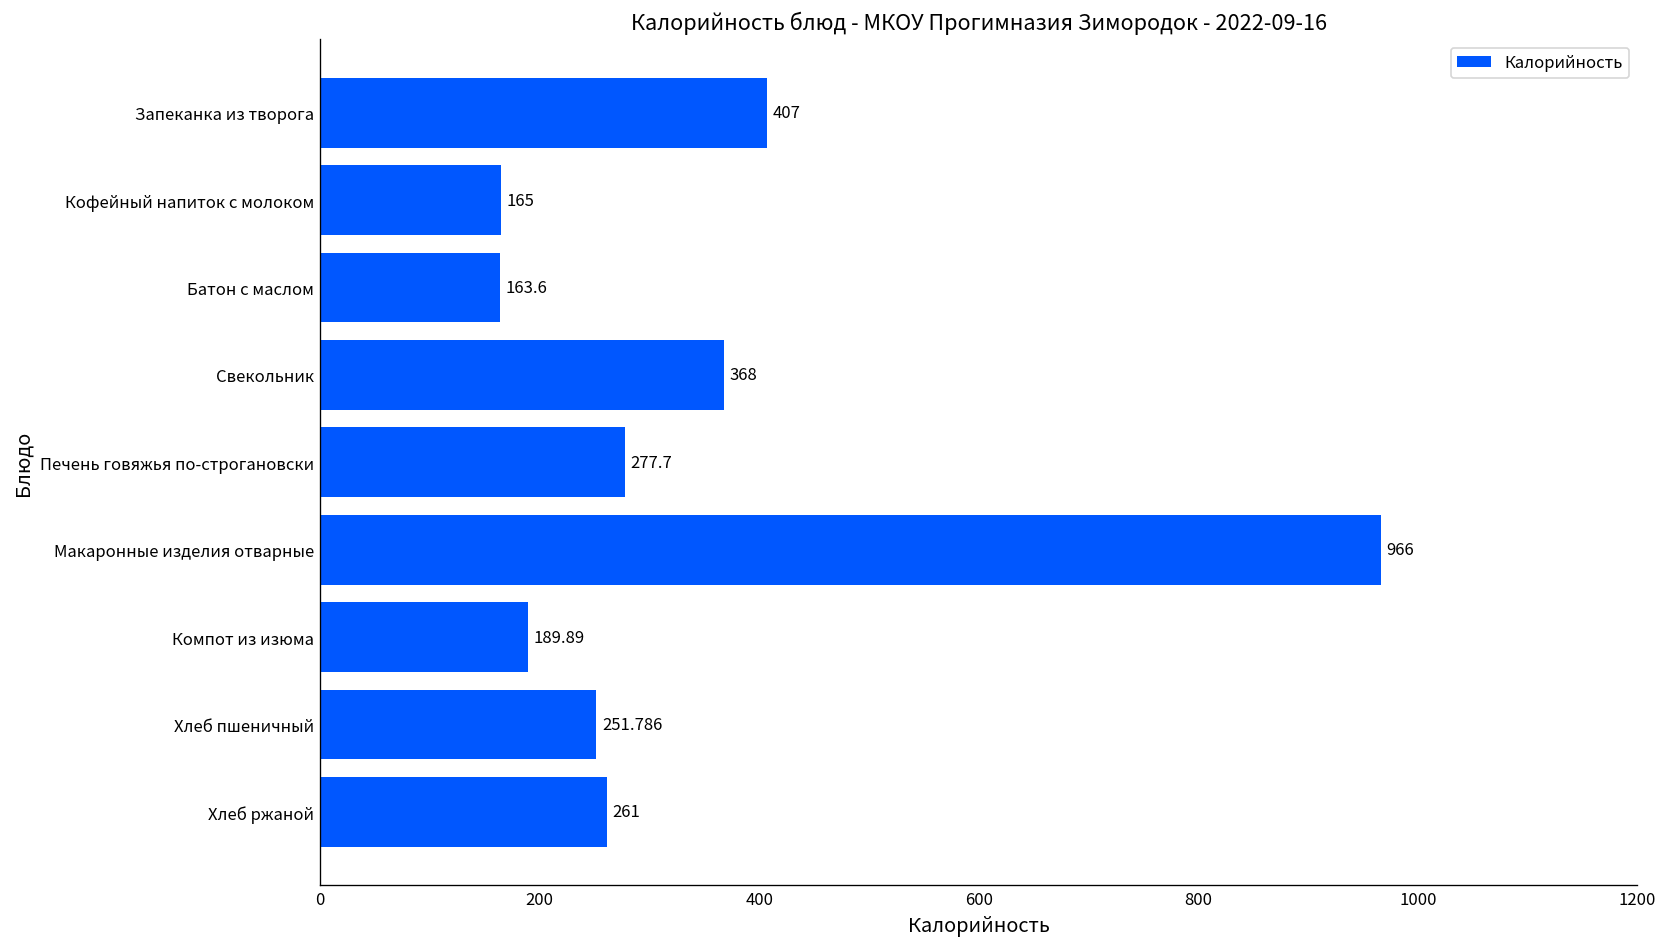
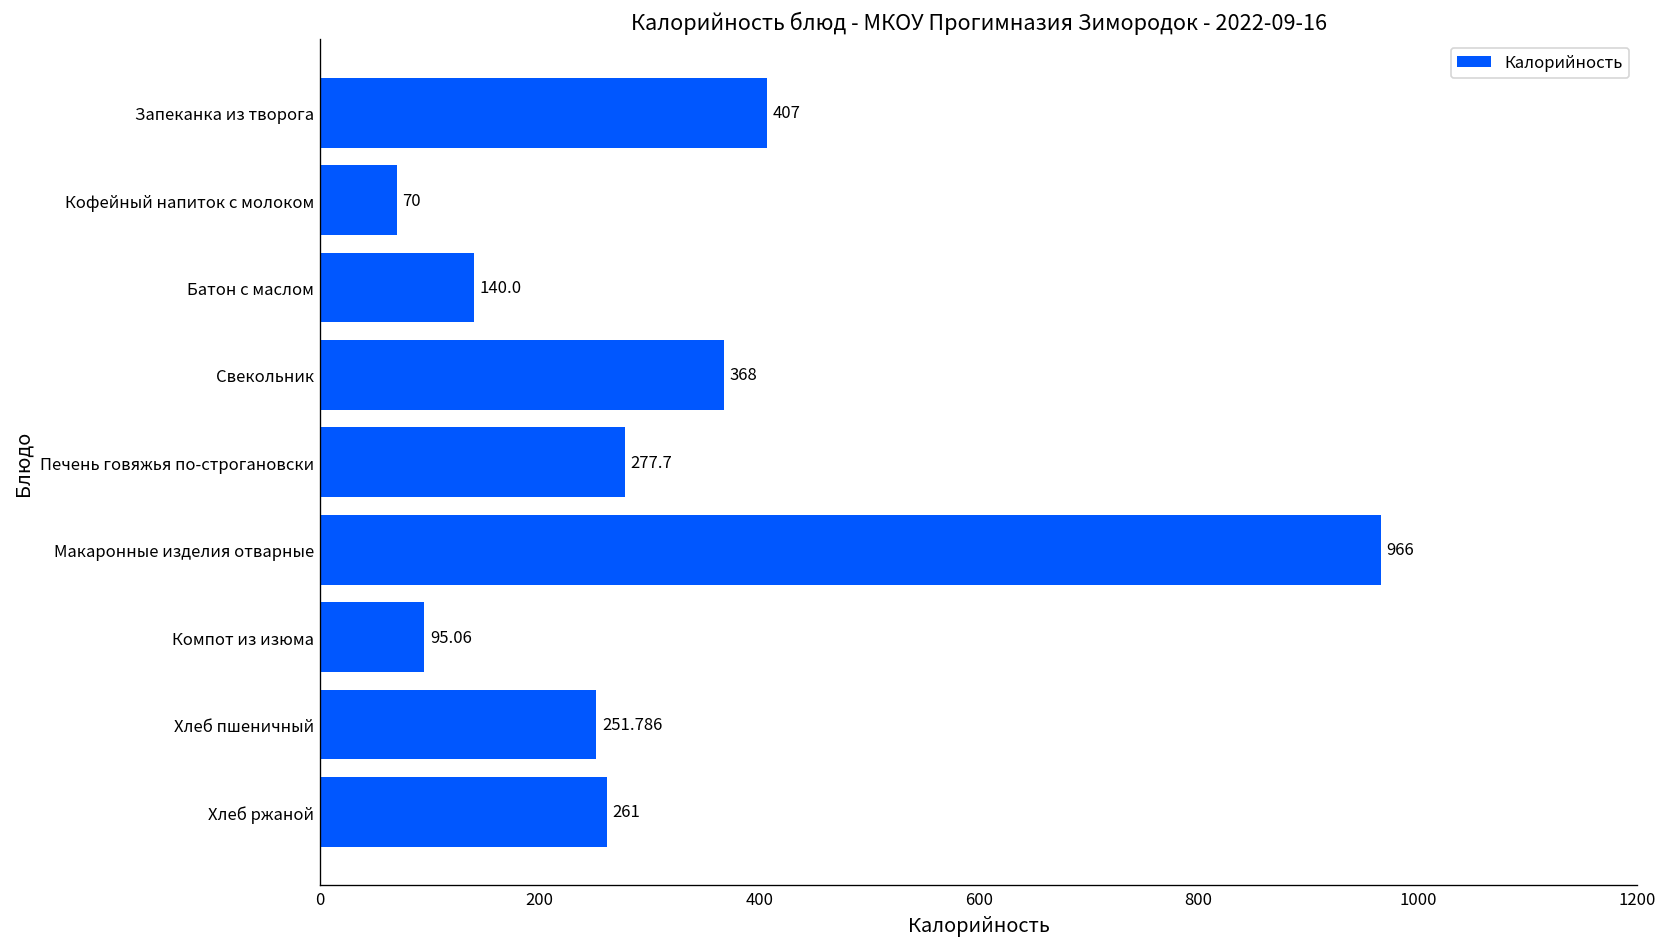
Кофейный напиток с молоком: 165 -> 70
Батон с маслом: 163.6 -> 140.0
Компот из изюма: 189.89 -> 95.06
